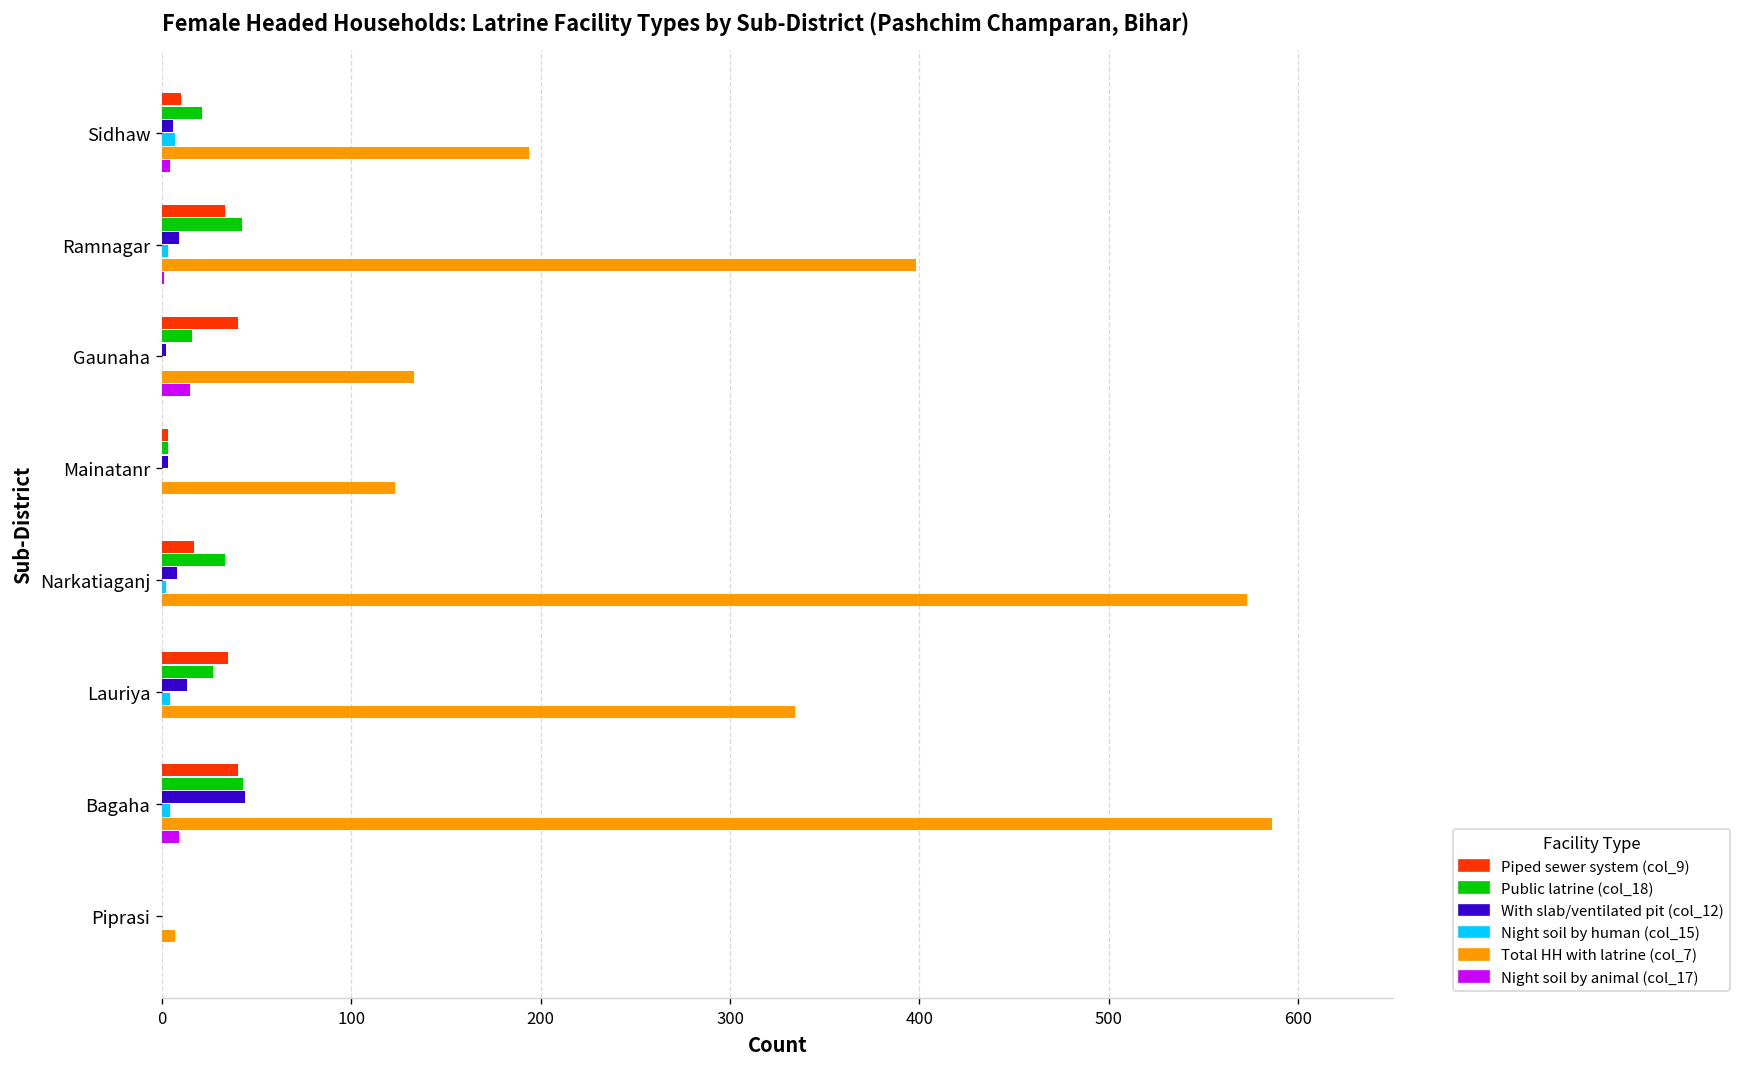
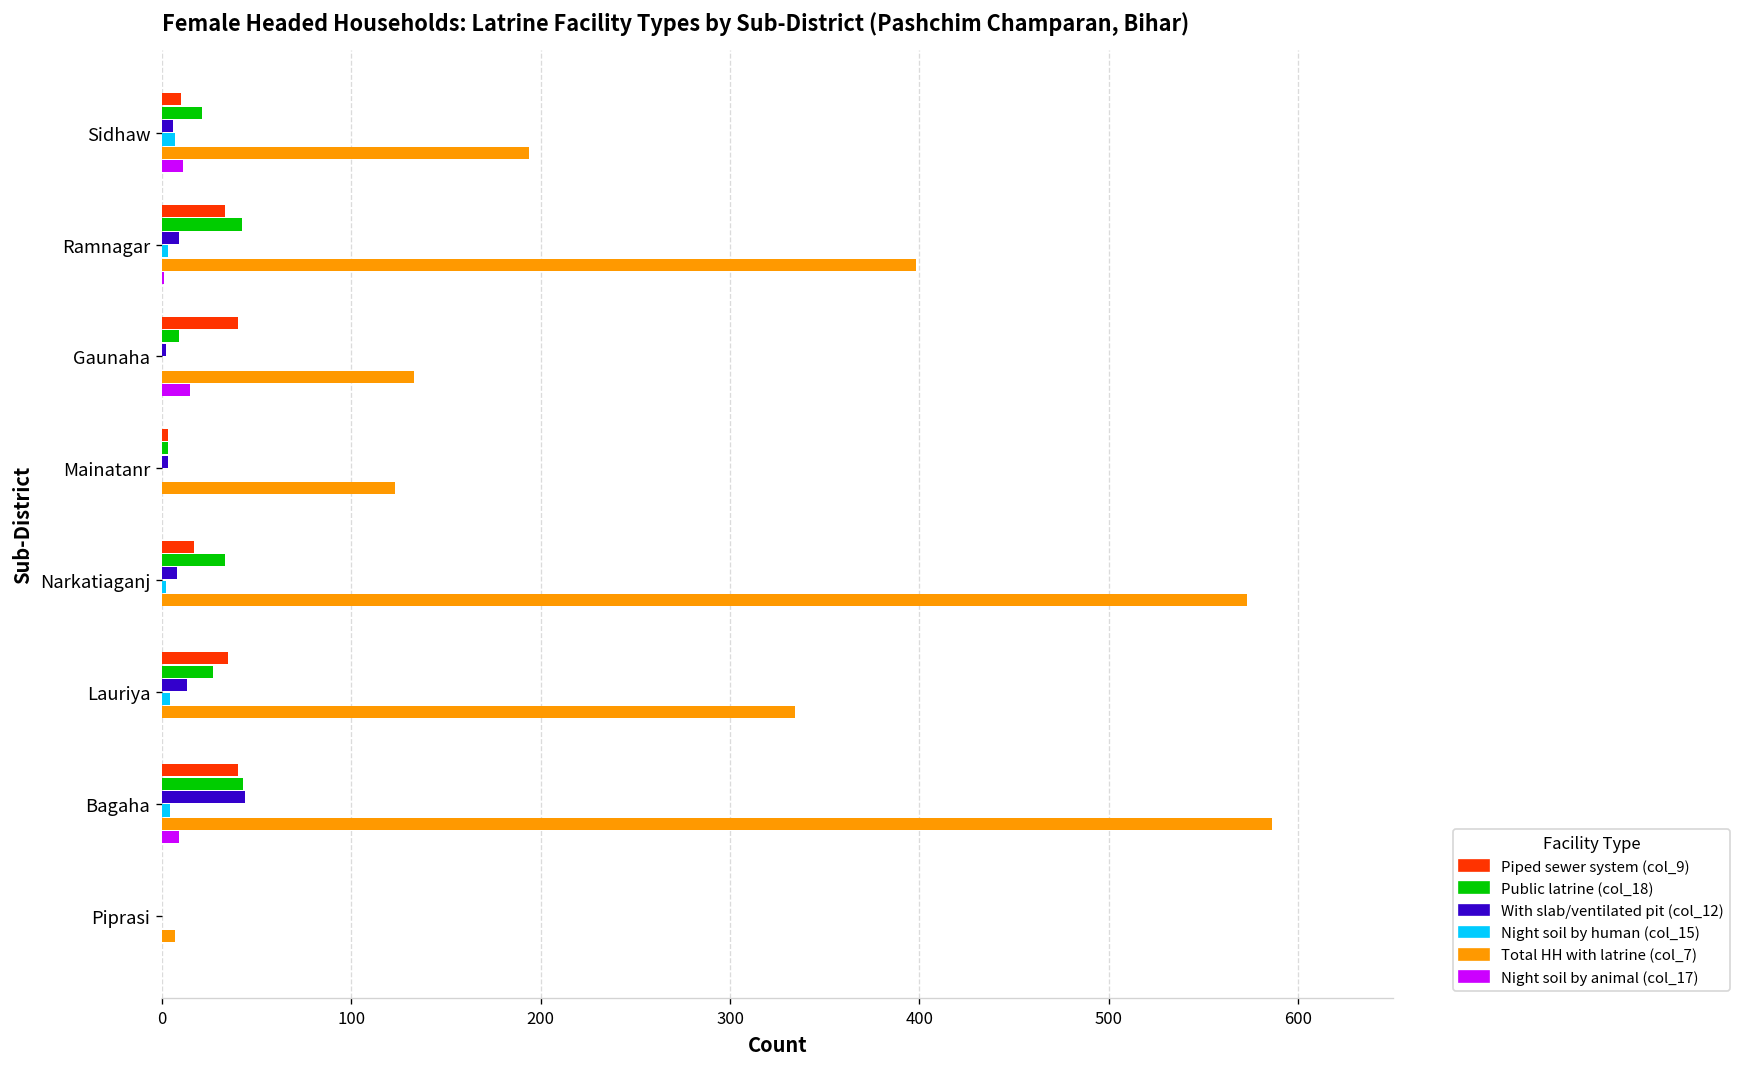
Night soil by animal (col_17), Sidhaw: 4 -> 11
Public latrine (col_18), Gaunaha: 16 -> 9
